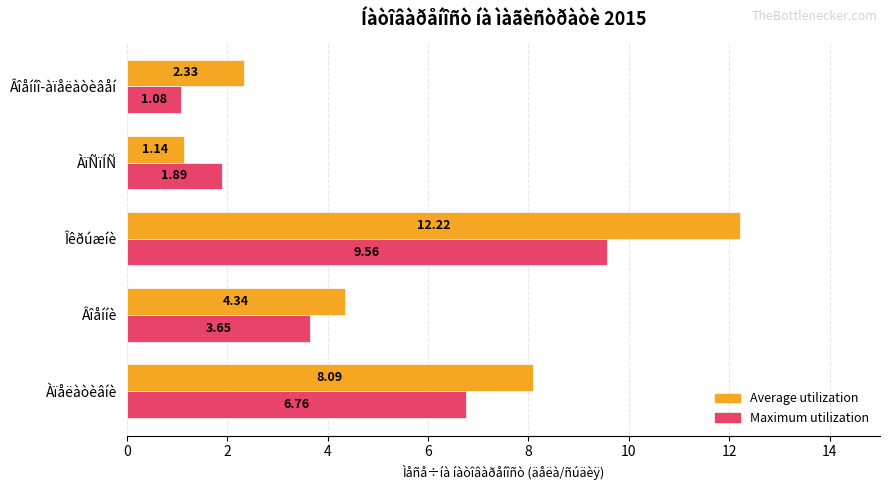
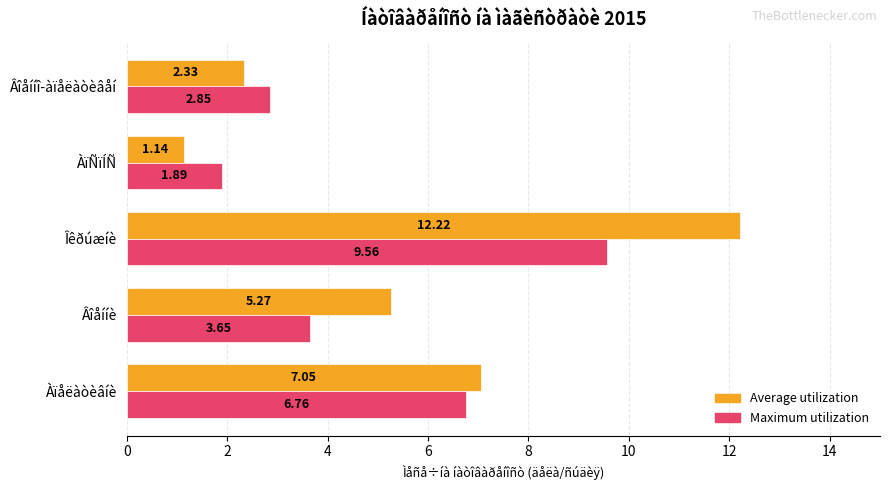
Maximum utilization, Âîåííî-àïåëàòèâåí: 1.08 -> 2.85
Average utilization, Âîåííè: 4.34 -> 5.27
Average utilization, Àïåëàòèâíè: 8.09 -> 7.05
